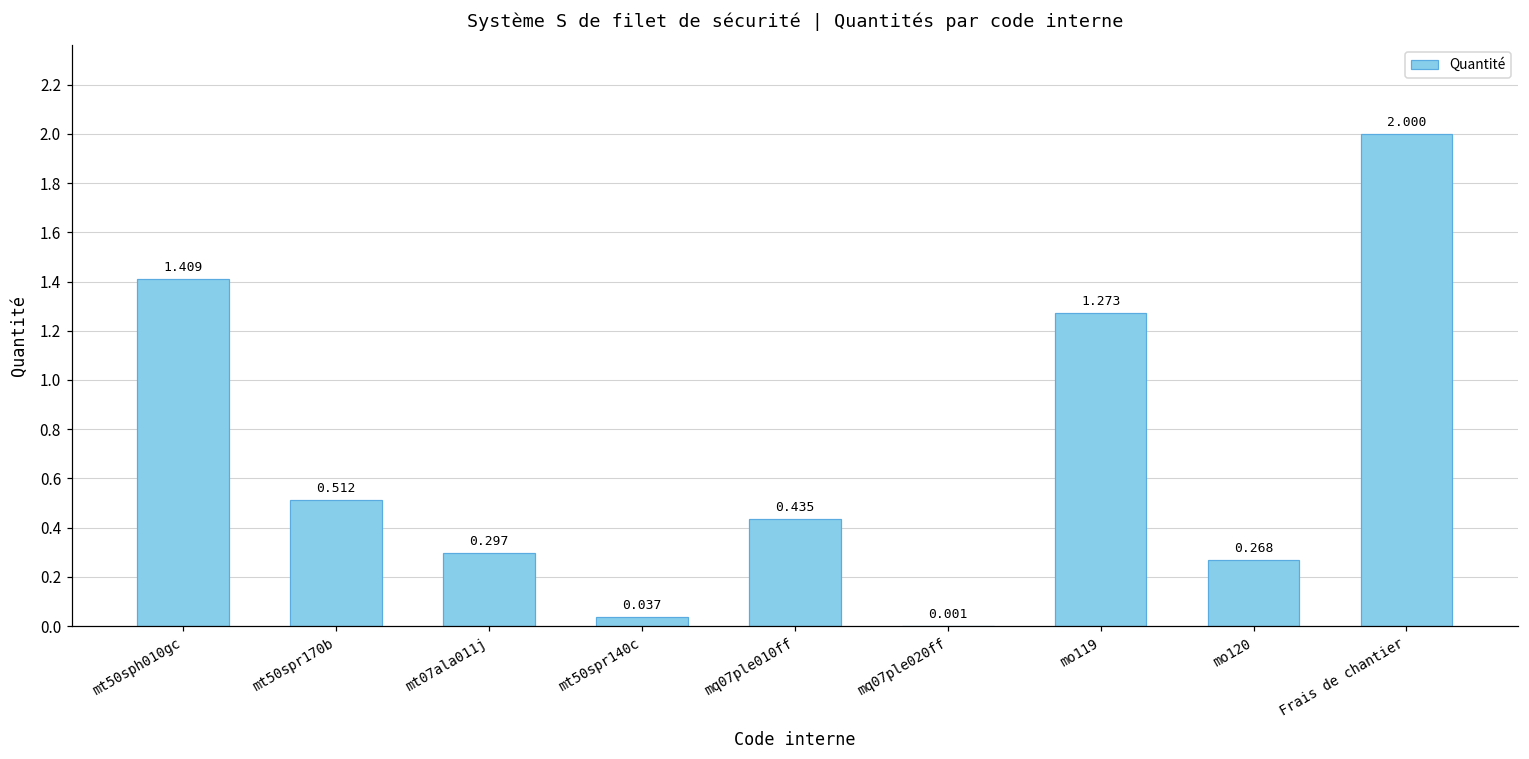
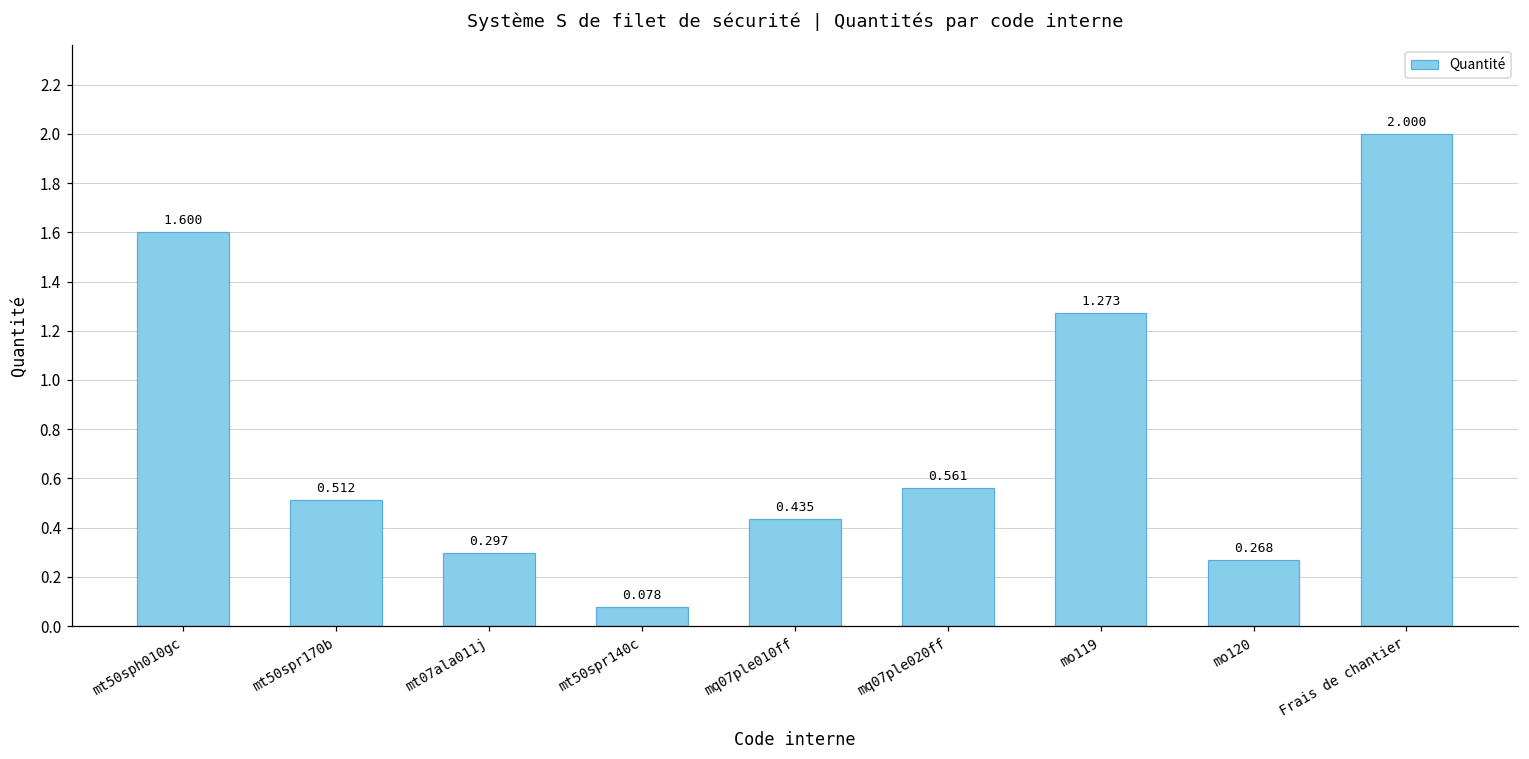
mt50sph010gc: 1.409 -> 1.600
mt50spr140c: 0.037 -> 0.078
mq07ple020ff: 0.001 -> 0.561
